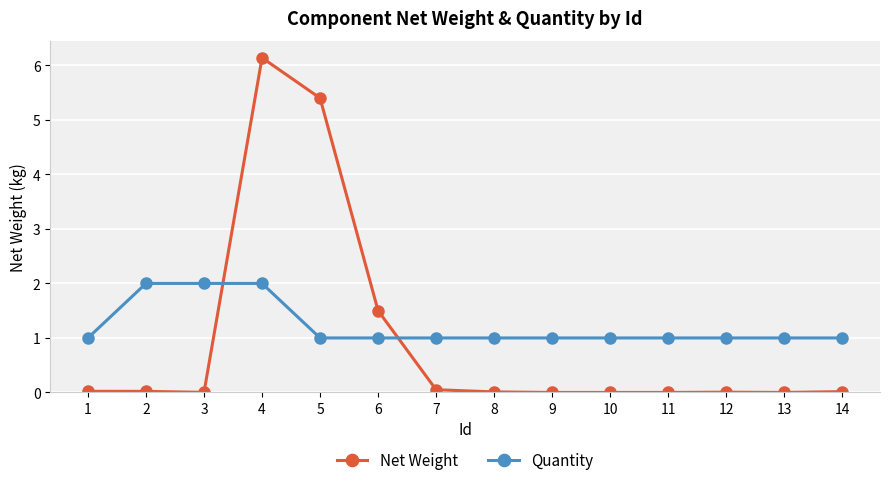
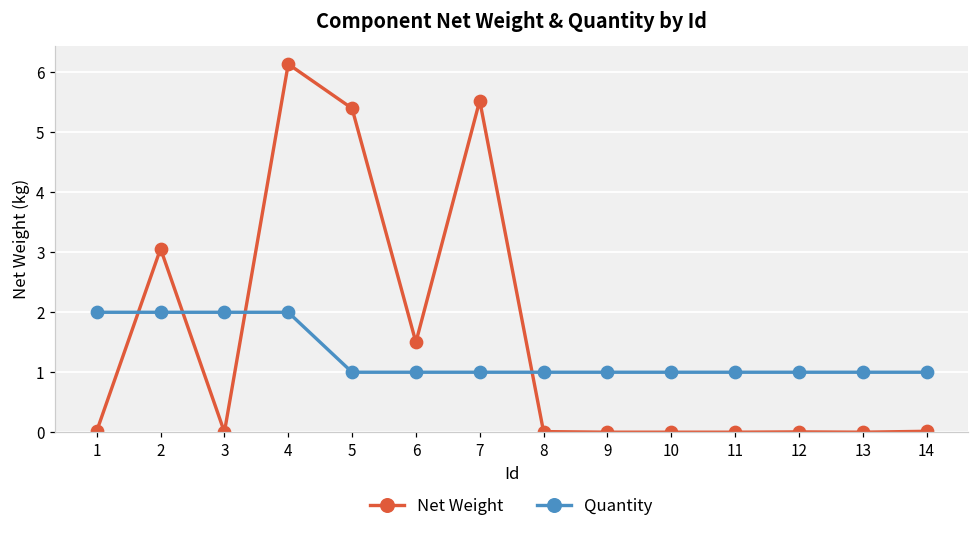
Quantity, 1: 1 -> 2
Net Weight, 2: 0.0 -> 3.1
Net Weight, 7: 0.1 -> 5.5
